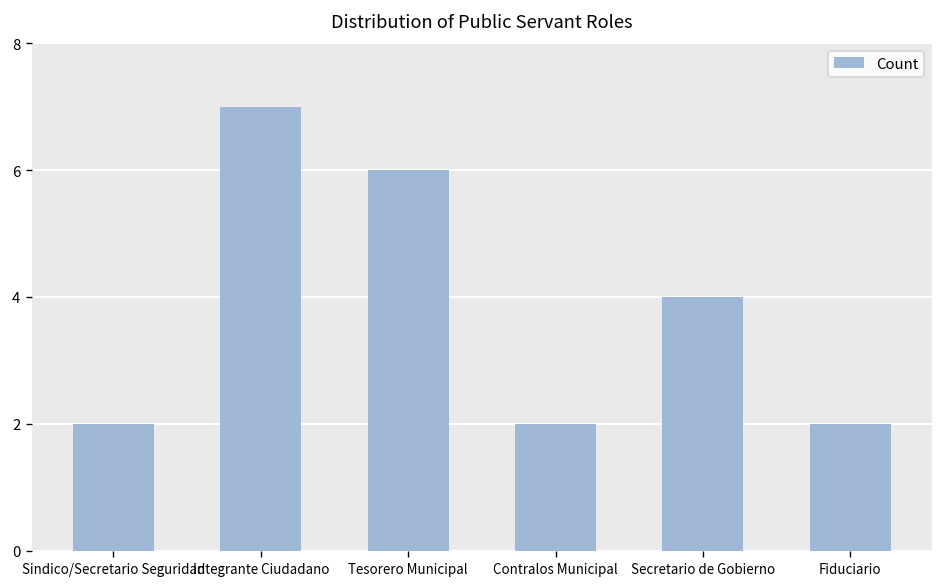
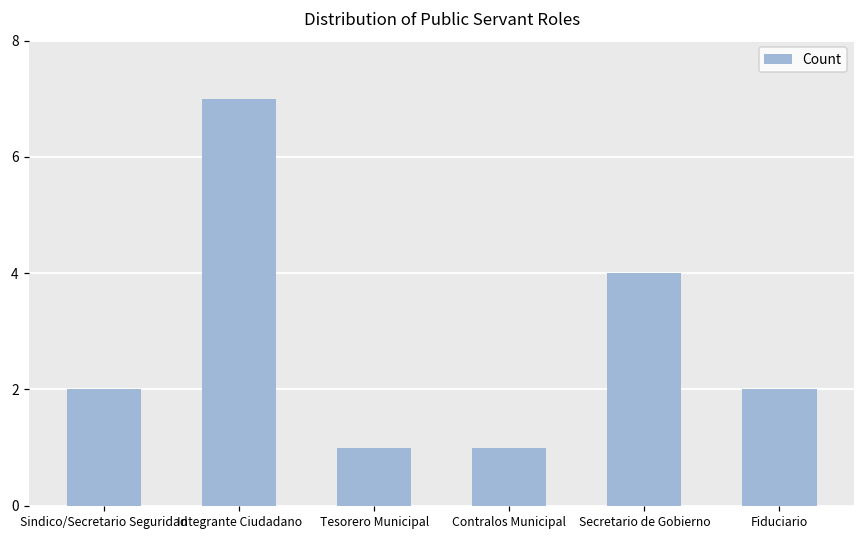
Tesorero Municipal: 6 -> 1
Contralos Municipal: 2 -> 1
